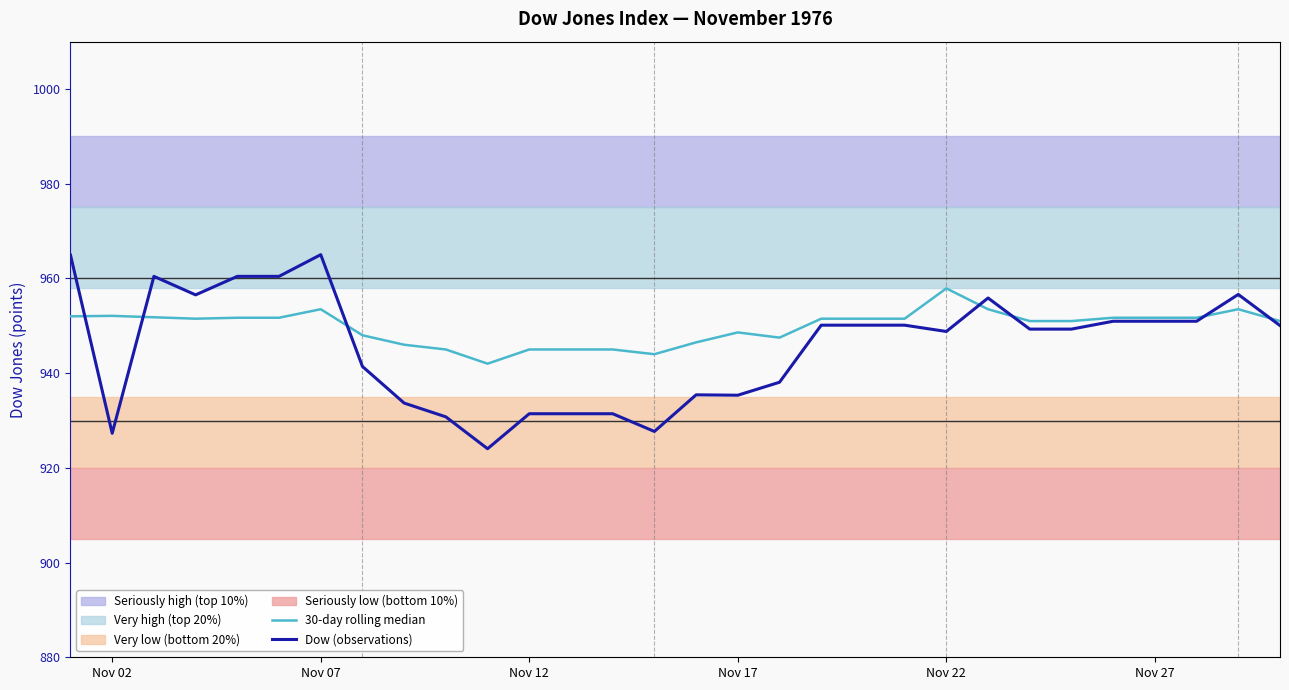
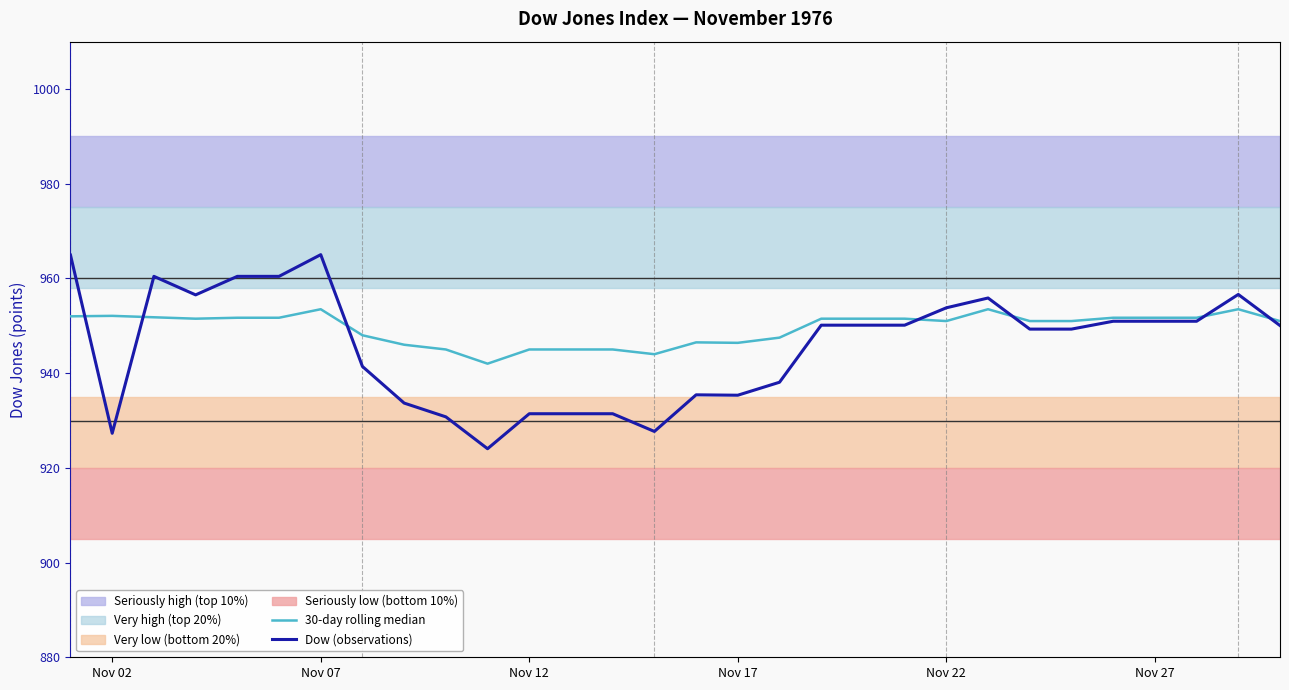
30-day rolling median, Nov 17: 949 -> 946
30-day rolling median, Nov 22: 958 -> 951
Dow (observations), Nov 22: 949 -> 954
